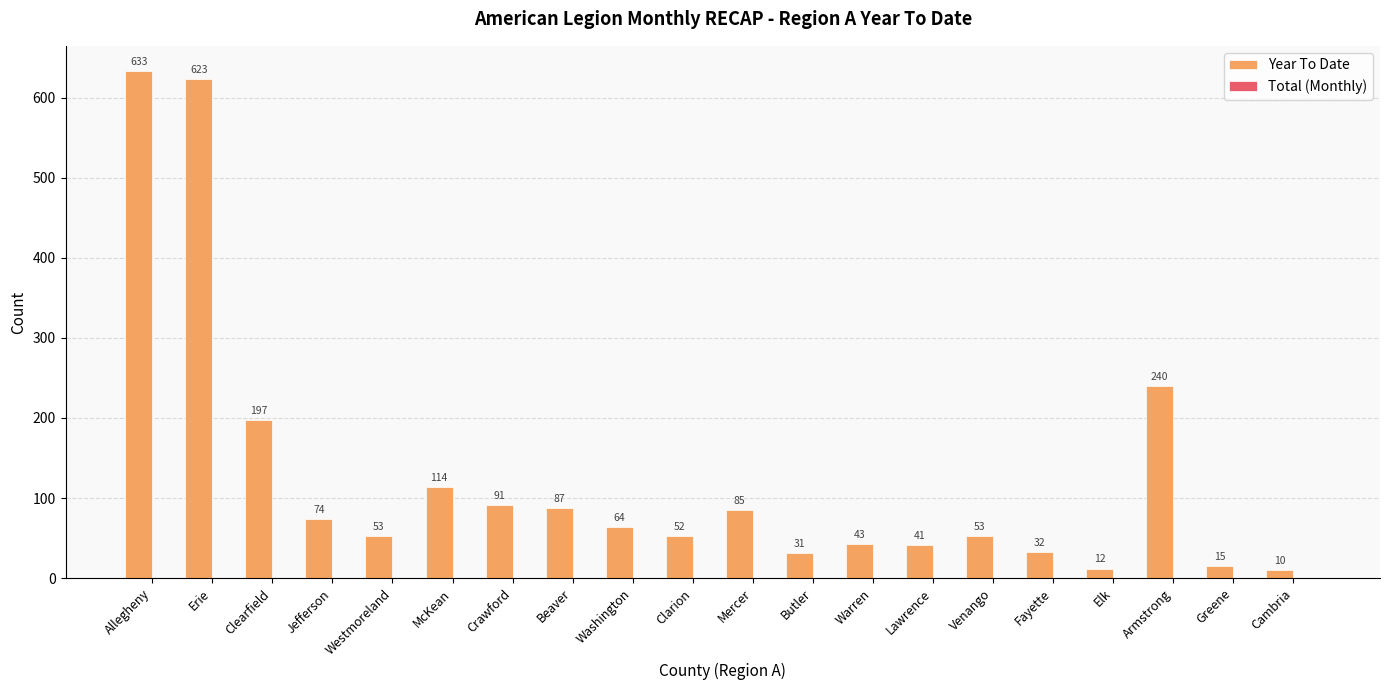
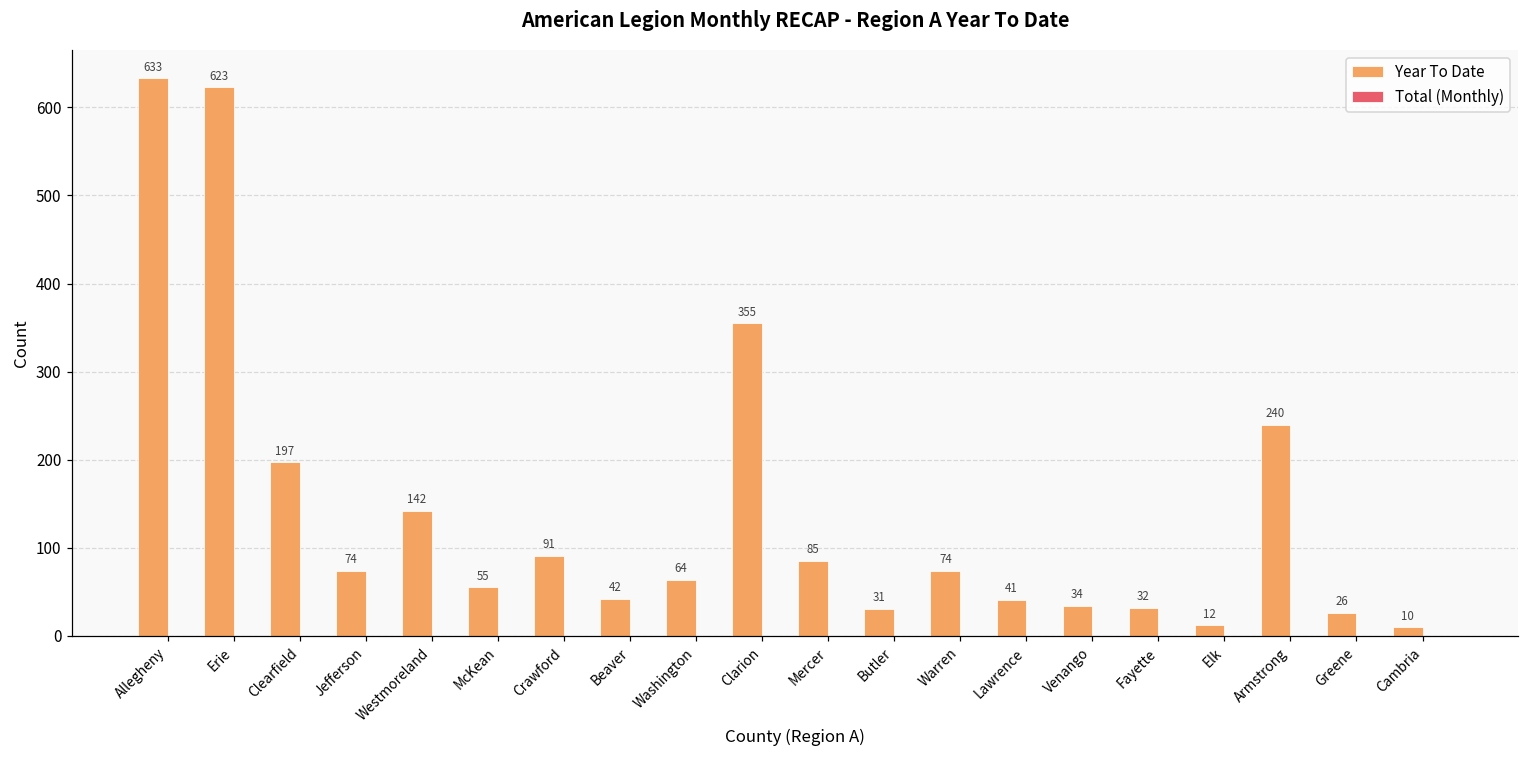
Year To Date, Westmoreland: 53 -> 142
Year To Date, McKean: 114 -> 55
Year To Date, Beaver: 87 -> 42
Year To Date, Clarion: 52 -> 355
Year To Date, Warren: 43 -> 74
Year To Date, Venango: 53 -> 34
Year To Date, Greene: 15 -> 26
